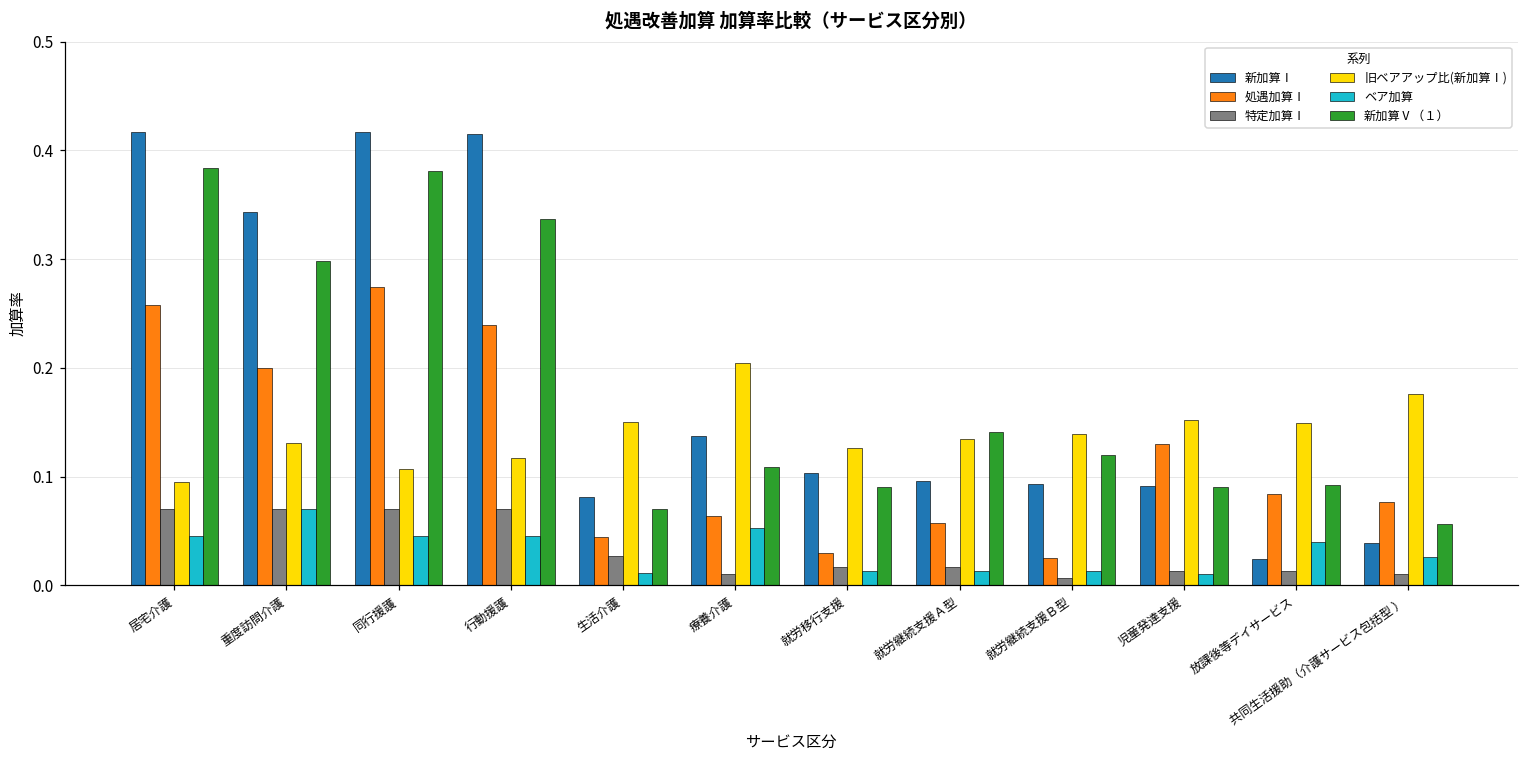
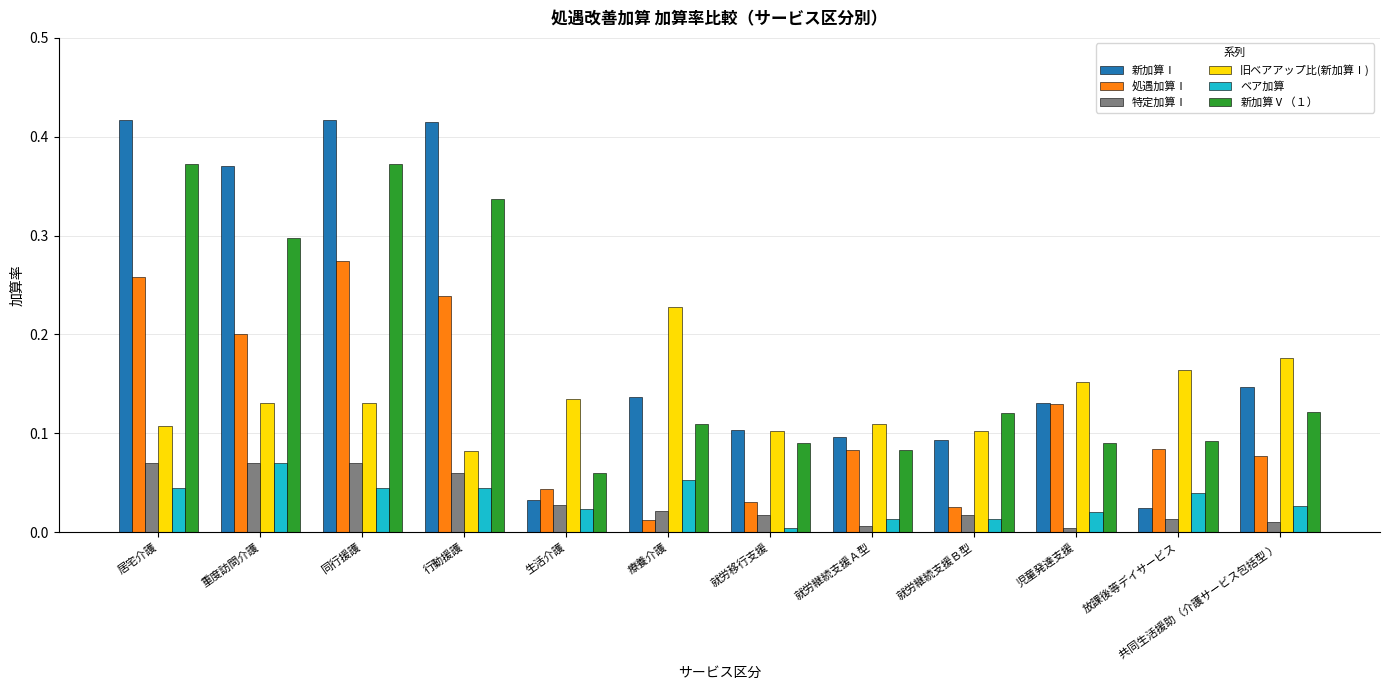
旧ベアアップ比(新加算Ⅰ), 居宅介護: 0.10 -> 0.11
新加算Ⅴ（１）, 居宅介護: 0.38 -> 0.37
新加算Ⅰ, 重度訪問介護: 0.34 -> 0.37
旧ベアアップ比(新加算Ⅰ), 同行援護: 0.11 -> 0.13
新加算Ⅴ（１）, 同行援護: 0.38 -> 0.37
特定加算Ⅰ, 行動援護: 0.07 -> 0.06
旧ベアアップ比(新加算Ⅰ), 行動援護: 0.12 -> 0.08
新加算Ⅰ, 生活介護: 0.08 -> 0.03
旧ベアアップ比(新加算Ⅰ), 生活介護: 0.15 -> 0.14
ベア加算, 生活介護: 0.01 -> 0.02
新加算Ⅴ（１）, 生活介護: 0.07 -> 0.06
処遇加算Ⅰ, 療養介護: 0.06 -> 0.01
特定加算Ⅰ, 療養介護: 0.01 -> 0.02
旧ベアアップ比(新加算Ⅰ), 療養介護: 0.20 -> 0.23
旧ベアアップ比(新加算Ⅰ), 就労移行支援: 0.13 -> 0.10
ベア加算, 就労移行支援: 0.01 -> 0.00
処遇加算Ⅰ, 就労継続支援Ａ型: 0.06 -> 0.08
特定加算Ⅰ, 就労継続支援Ａ型: 0.02 -> 0.01
旧ベアアップ比(新加算Ⅰ), 就労継続支援Ａ型: 0.14 -> 0.11
新加算Ⅴ（１）, 就労継続支援Ａ型: 0.14 -> 0.08
特定加算Ⅰ, 就労継続支援Ｂ型: 0.01 -> 0.02
旧ベアアップ比(新加算Ⅰ), 就労継続支援Ｂ型: 0.14 -> 0.10
新加算Ⅰ, 児童発達支援: 0.09 -> 0.13
特定加算Ⅰ, 児童発達支援: 0.01 -> 0.00
ベア加算, 児童発達支援: 0.01 -> 0.02
旧ベアアップ比(新加算Ⅰ), 放課後等デイサービス: 0.15 -> 0.16
新加算Ⅰ, 共同生活援助（介護サービス包括型 ）: 0.04 -> 0.15
新加算Ⅴ（１）, 共同生活援助（介護サービス包括型 ）: 0.06 -> 0.12
